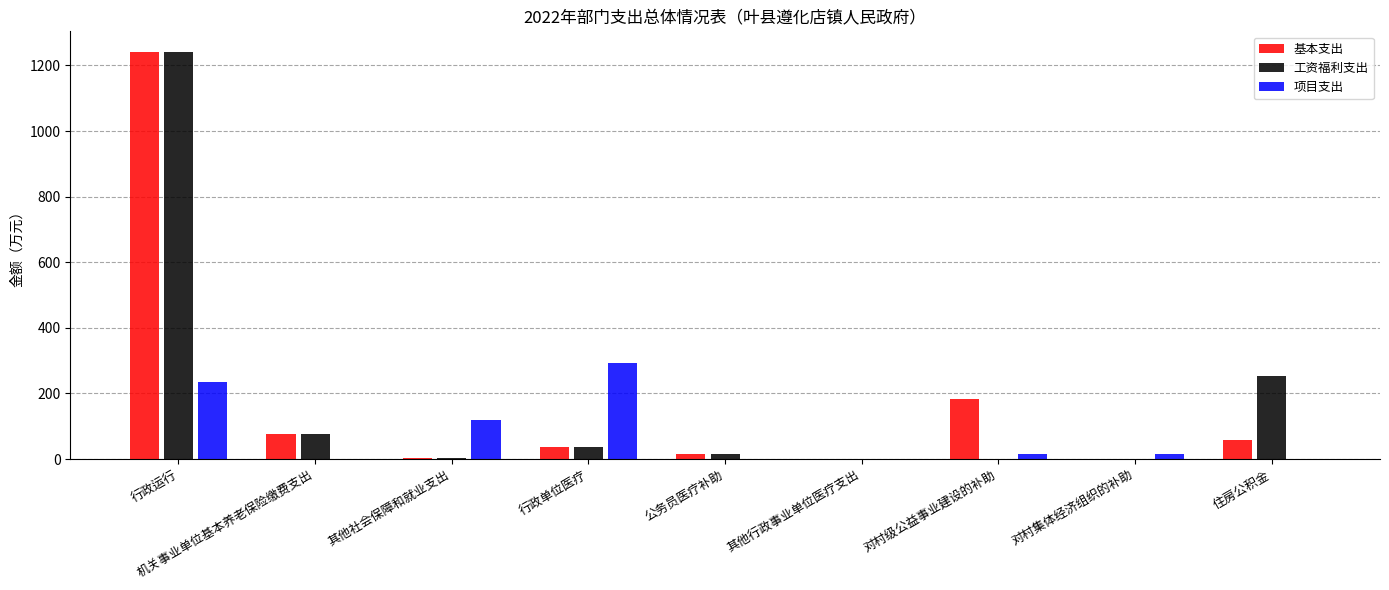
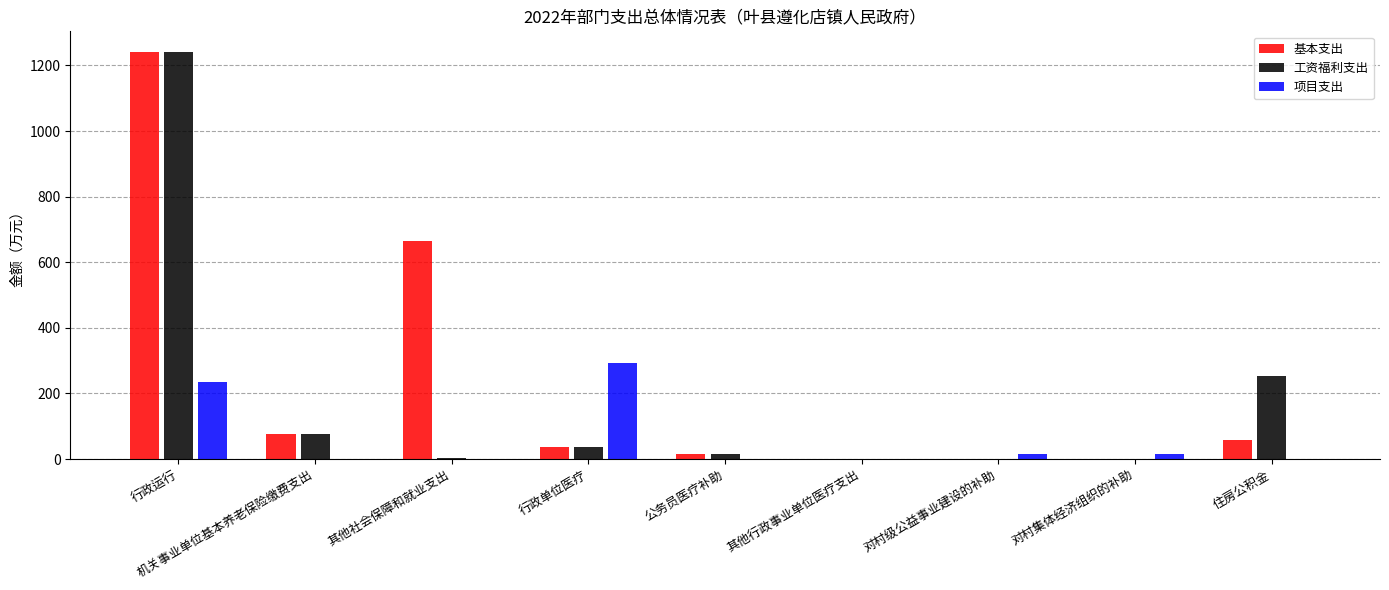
基本支出, 其他社会保障和就业支出: 0 -> 660
项目支出, 其他社会保障和就业支出: 120 -> 0
基本支出, 对村级公益事业建设的补助: 180 -> 0
